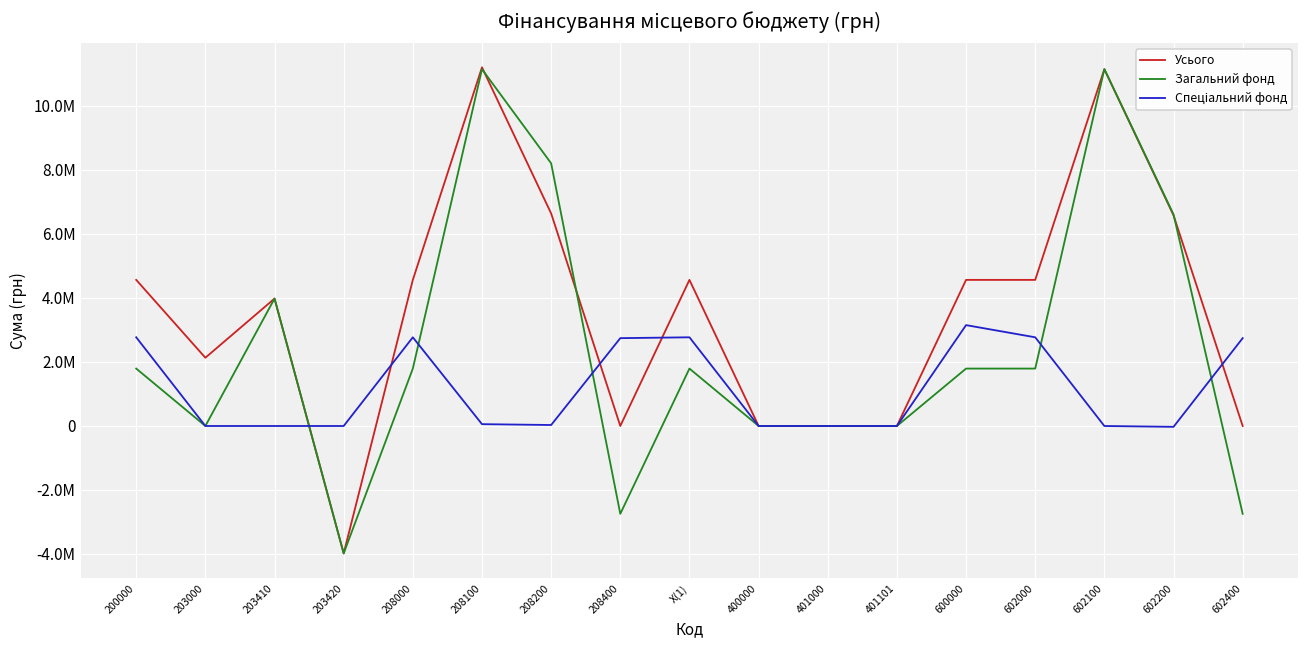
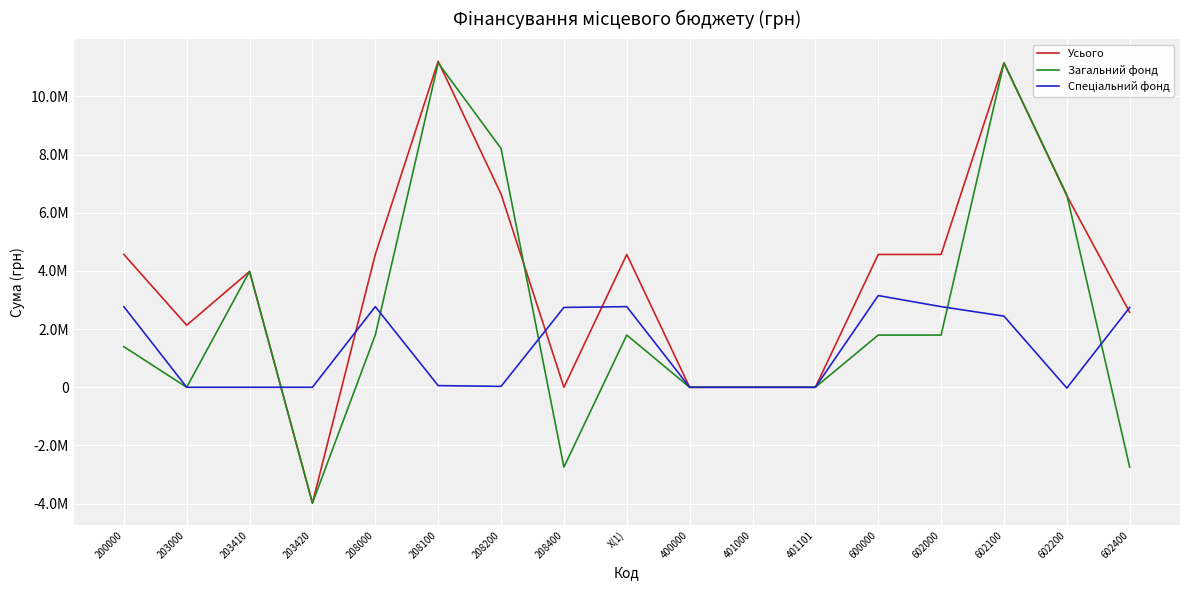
Загальний фонд, 200000: 1800000 -> 1400000
Спеціальний фонд, 602100: 0 -> 2400000
Усього, 602400: 0 -> 2600000
